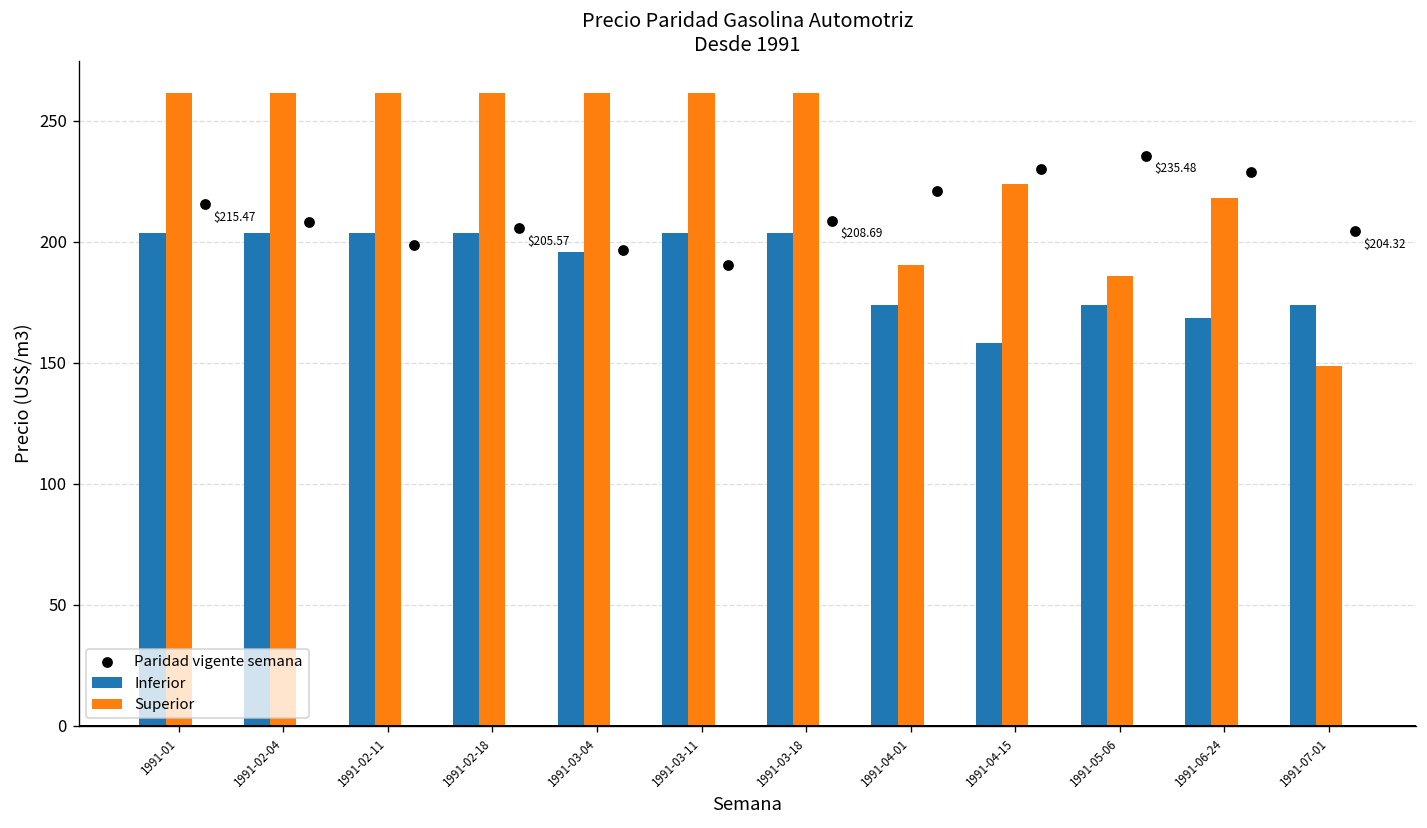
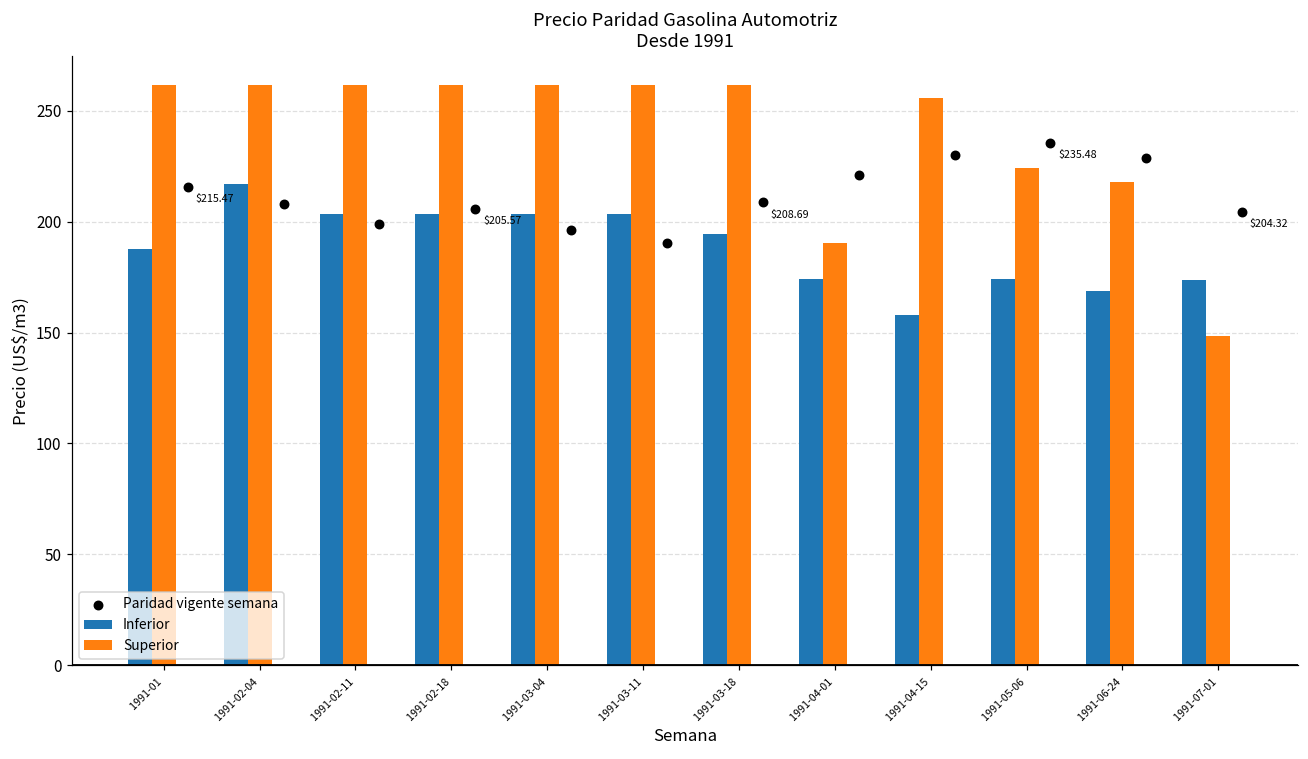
Inferior, 1991-01: 203 -> 188
Inferior, 1991-02-04: 203 -> 217
Inferior, 1991-03-04: 196 -> 203
Inferior, 1991-03-18: 203 -> 194
Superior, 1991-04-15: 224 -> 256
Superior, 1991-05-06: 186 -> 224
